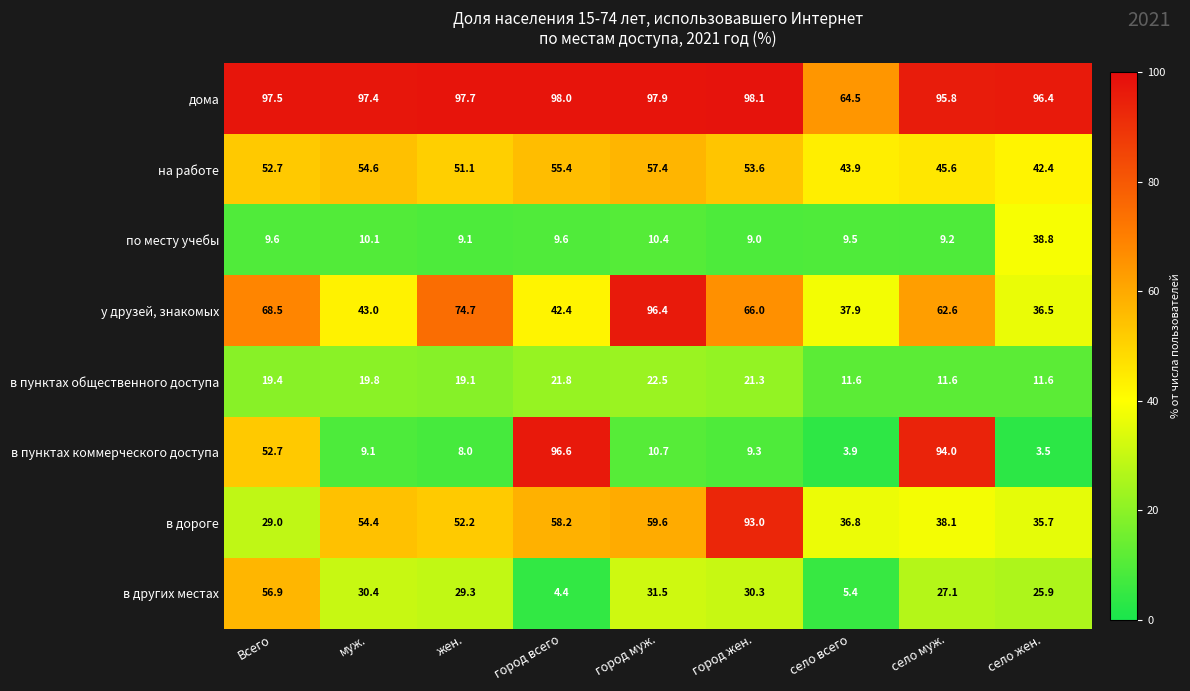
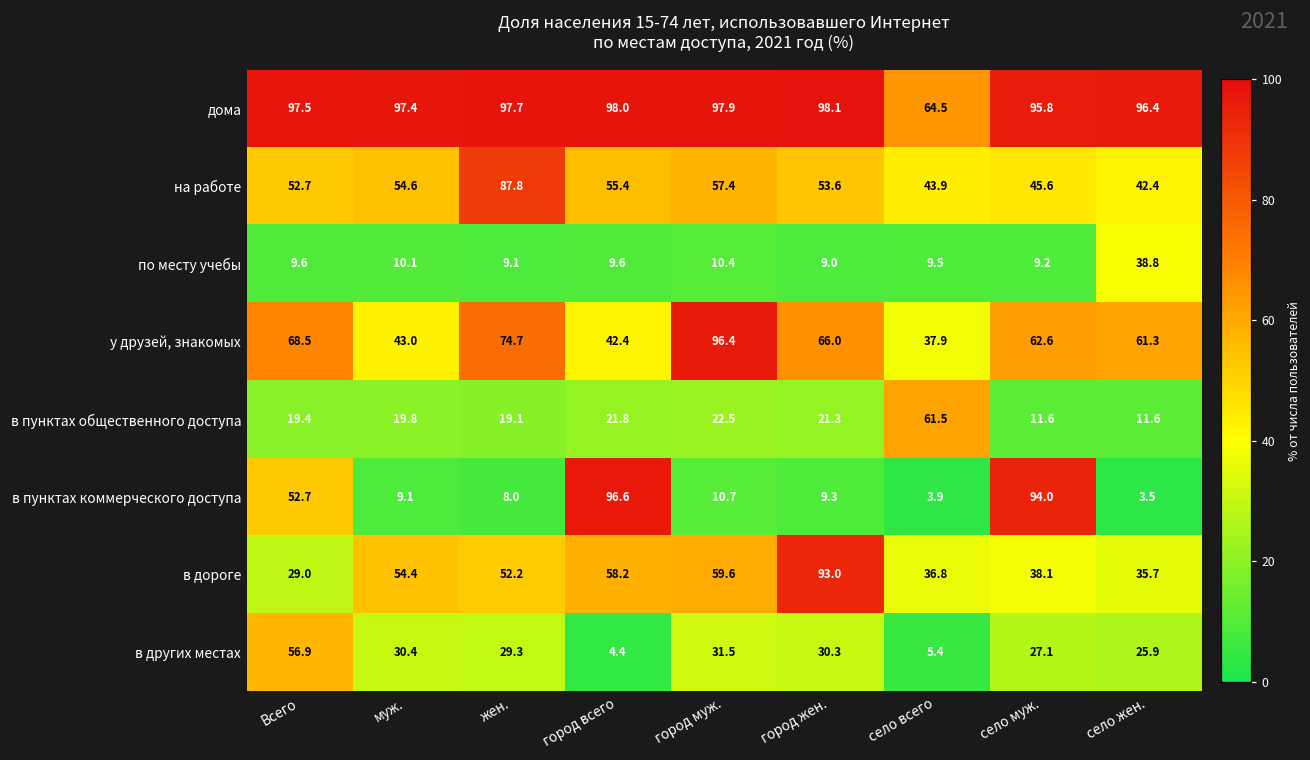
на работе, жен.: 51.1 -> 87.8
у друзей, знакомых, село жен.: 36.5 -> 61.3
в пунктах общественного доступа, село всего: 11.6 -> 61.5
